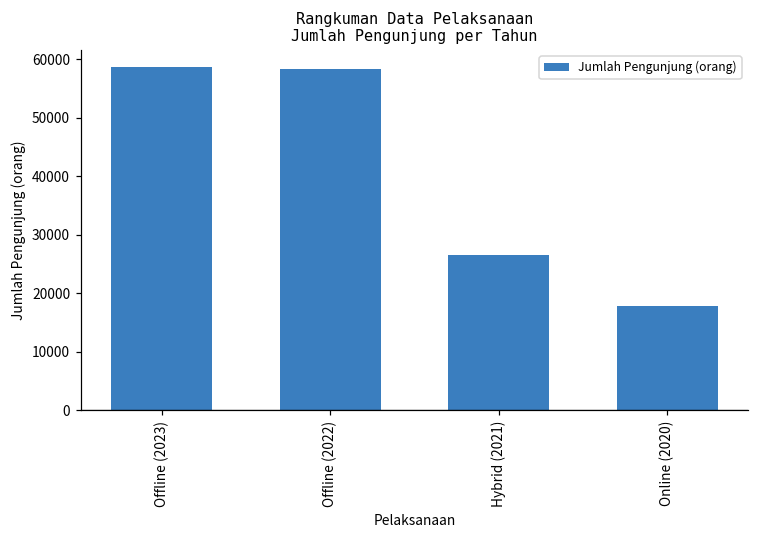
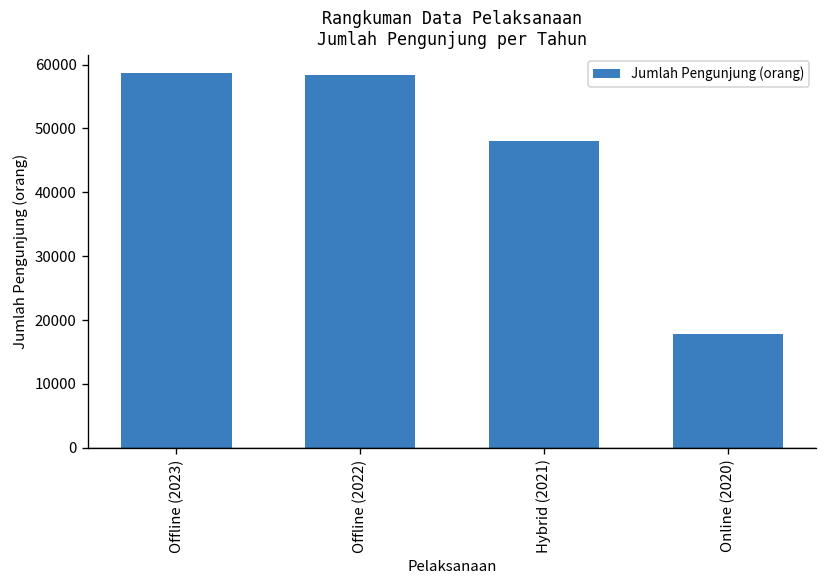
Hybrid (2021): 27000 -> 48000
